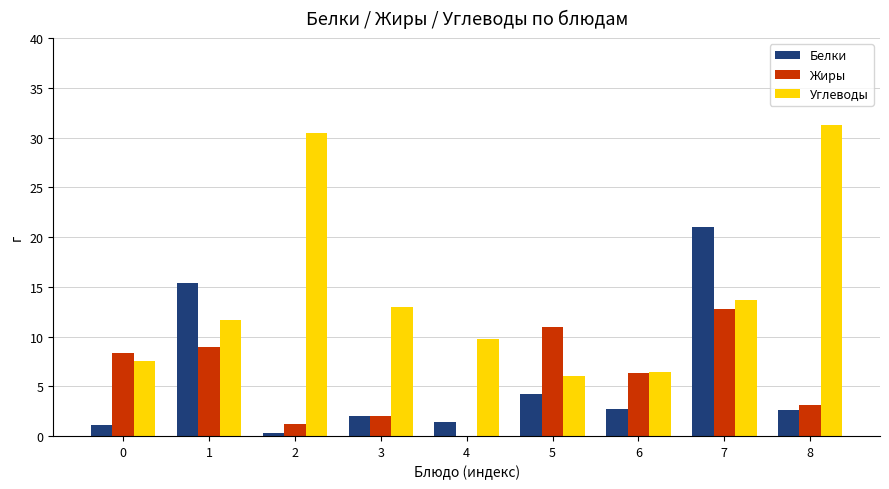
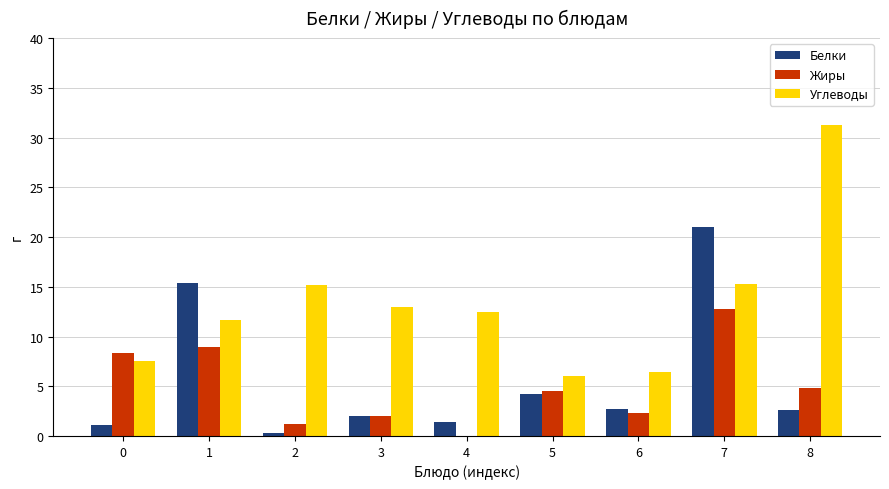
Углеводы, 2: 31 -> 15
Углеводы, 4: 10 -> 13
Жиры, 5: 11 -> 5
Жиры, 6: 6 -> 2
Углеводы, 7: 14 -> 15
Жиры, 8: 3 -> 5
